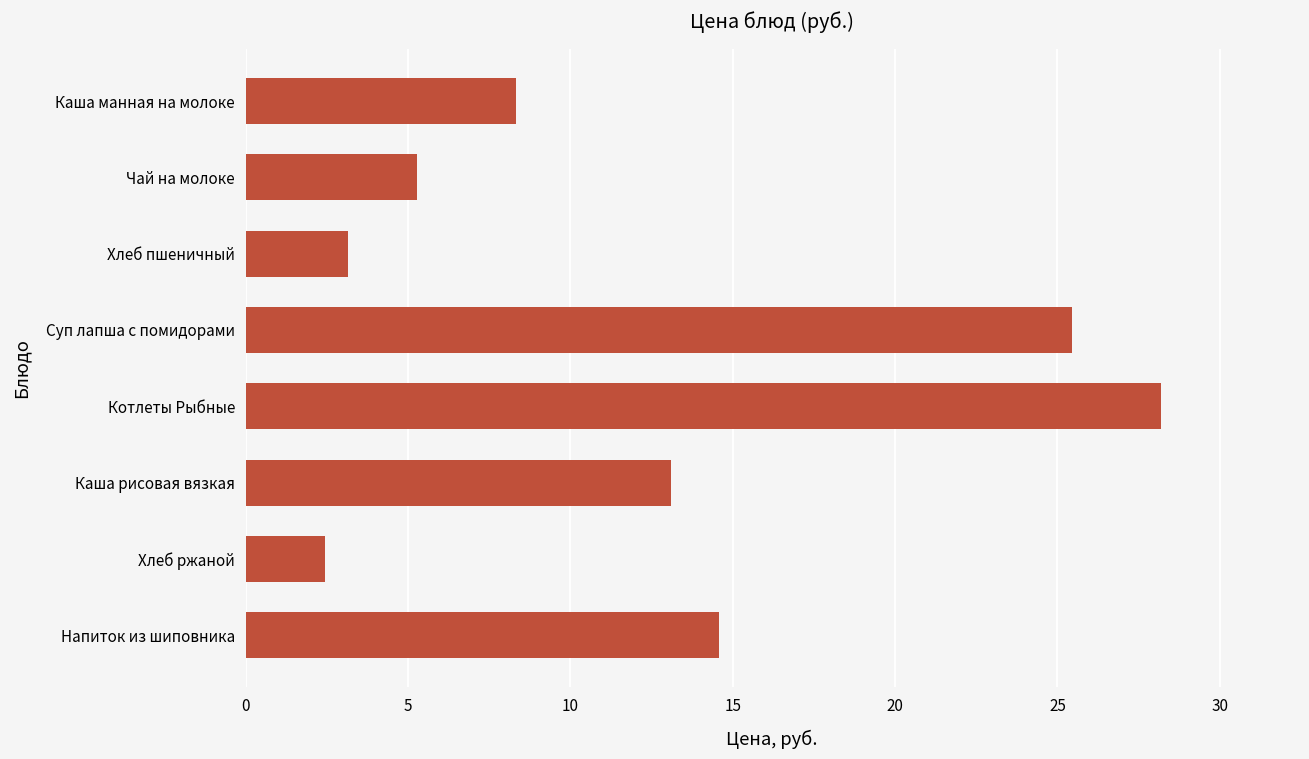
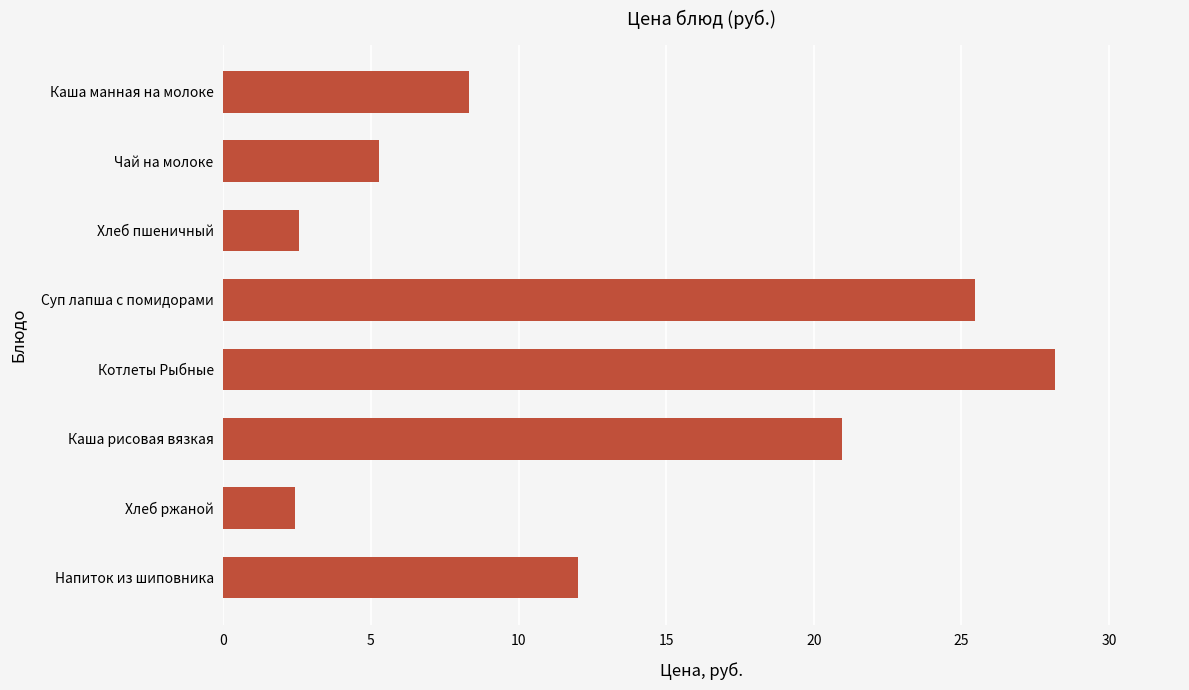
Хлеб пшеничный: 3.2 -> 2.6
Каша рисовая вязкая: 13.1 -> 21.0
Напиток из шиповника: 14.6 -> 12.0
